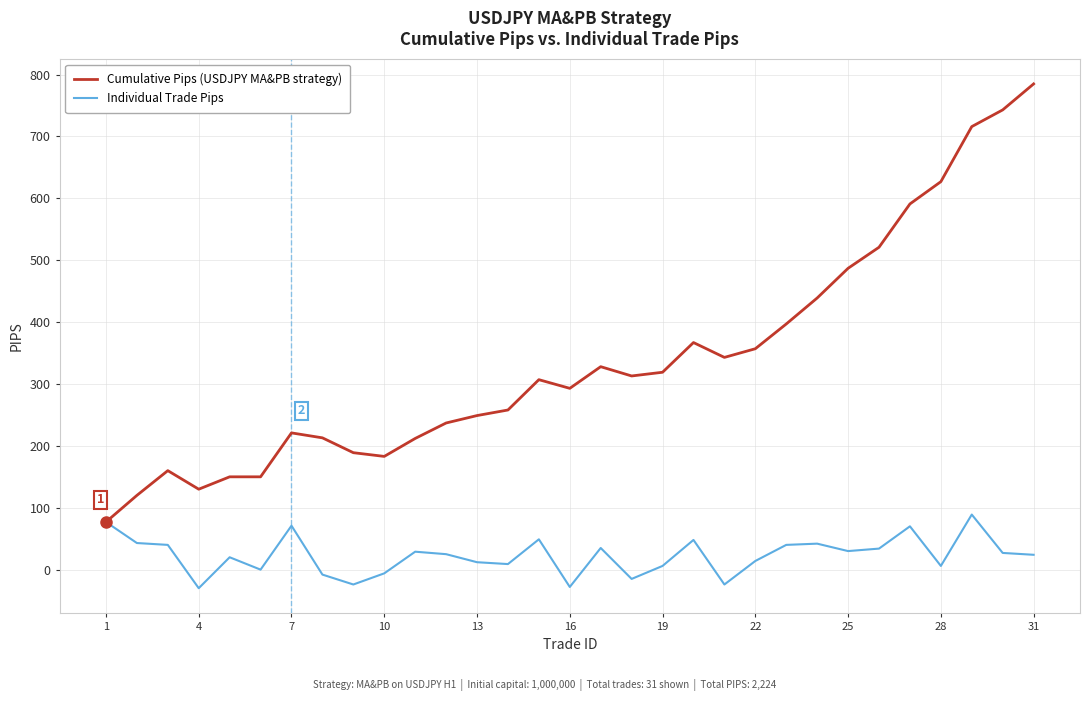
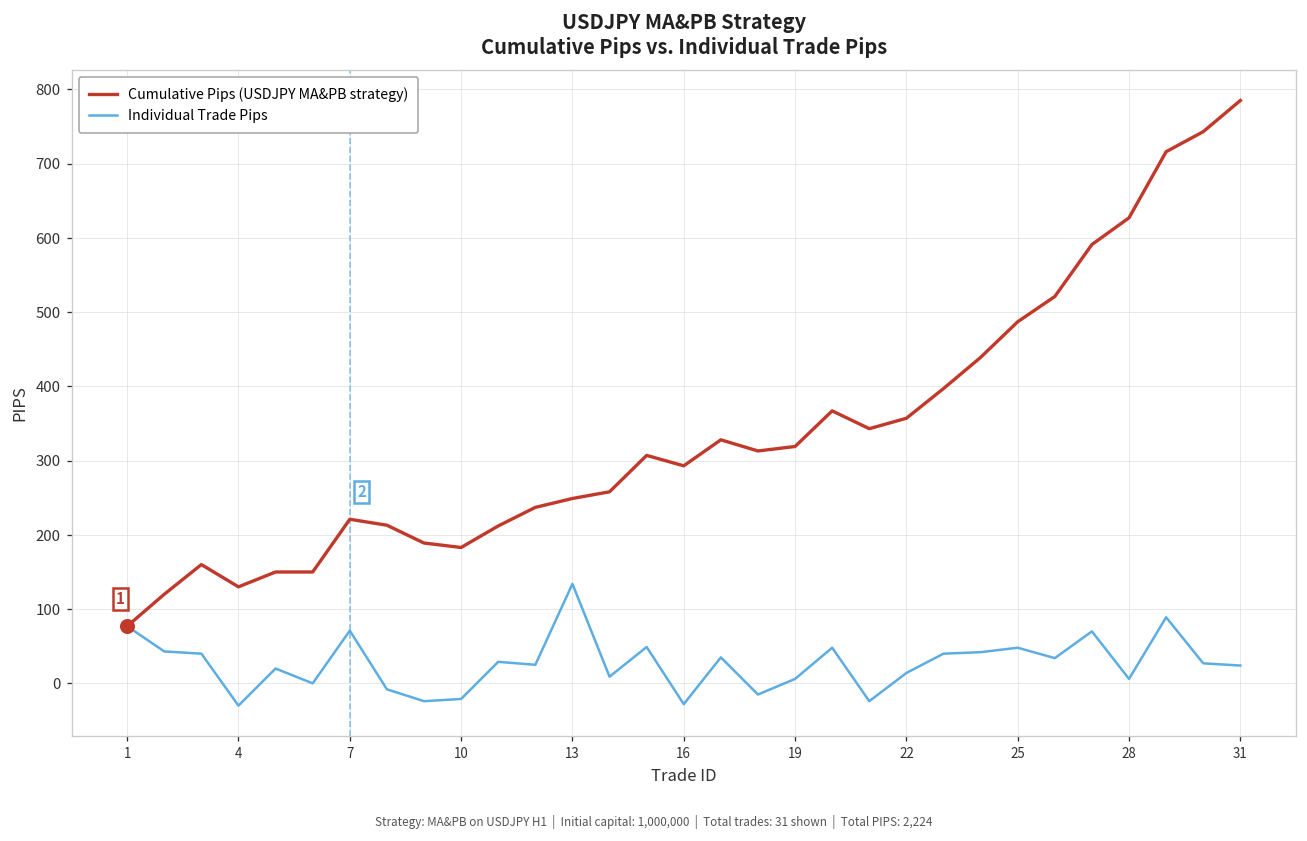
Individual Trade Pips, 10: -10 -> -20
Individual Trade Pips, 13: 10 -> 130
Individual Trade Pips, 25: 30 -> 50
